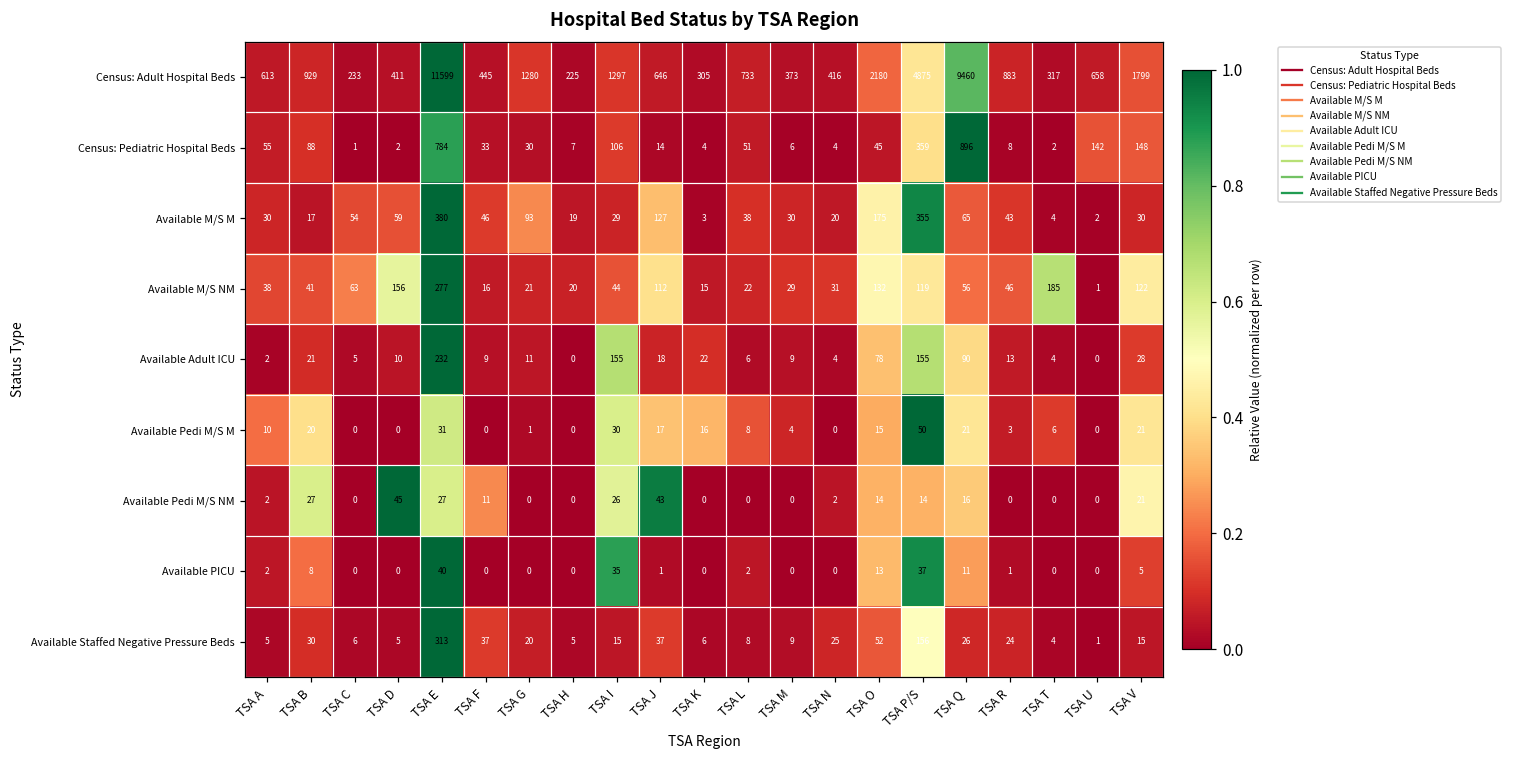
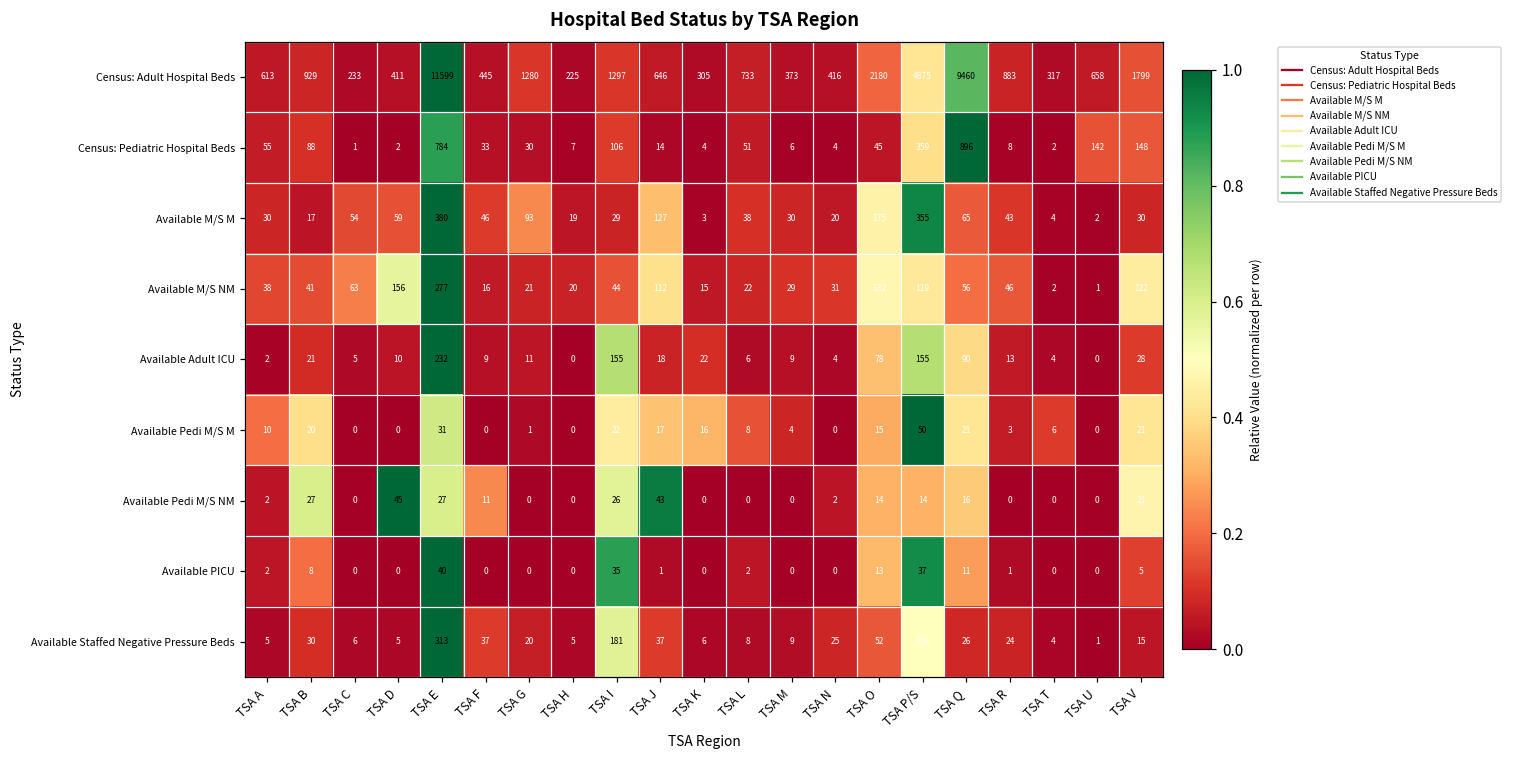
Available M/S NM, TSA T: 185 -> 2
Available Pedi M/S M, TSA I: 30 -> 22
Available Staffed Negative Pressure Beds, TSA I: 15 -> 181
